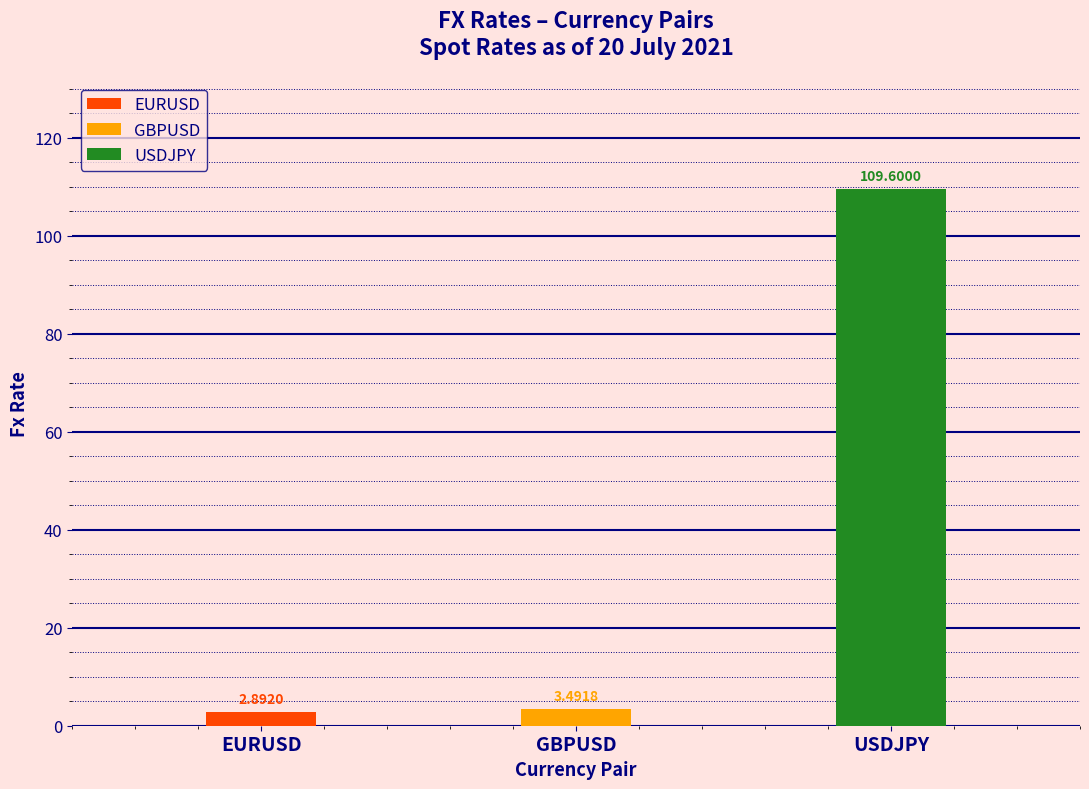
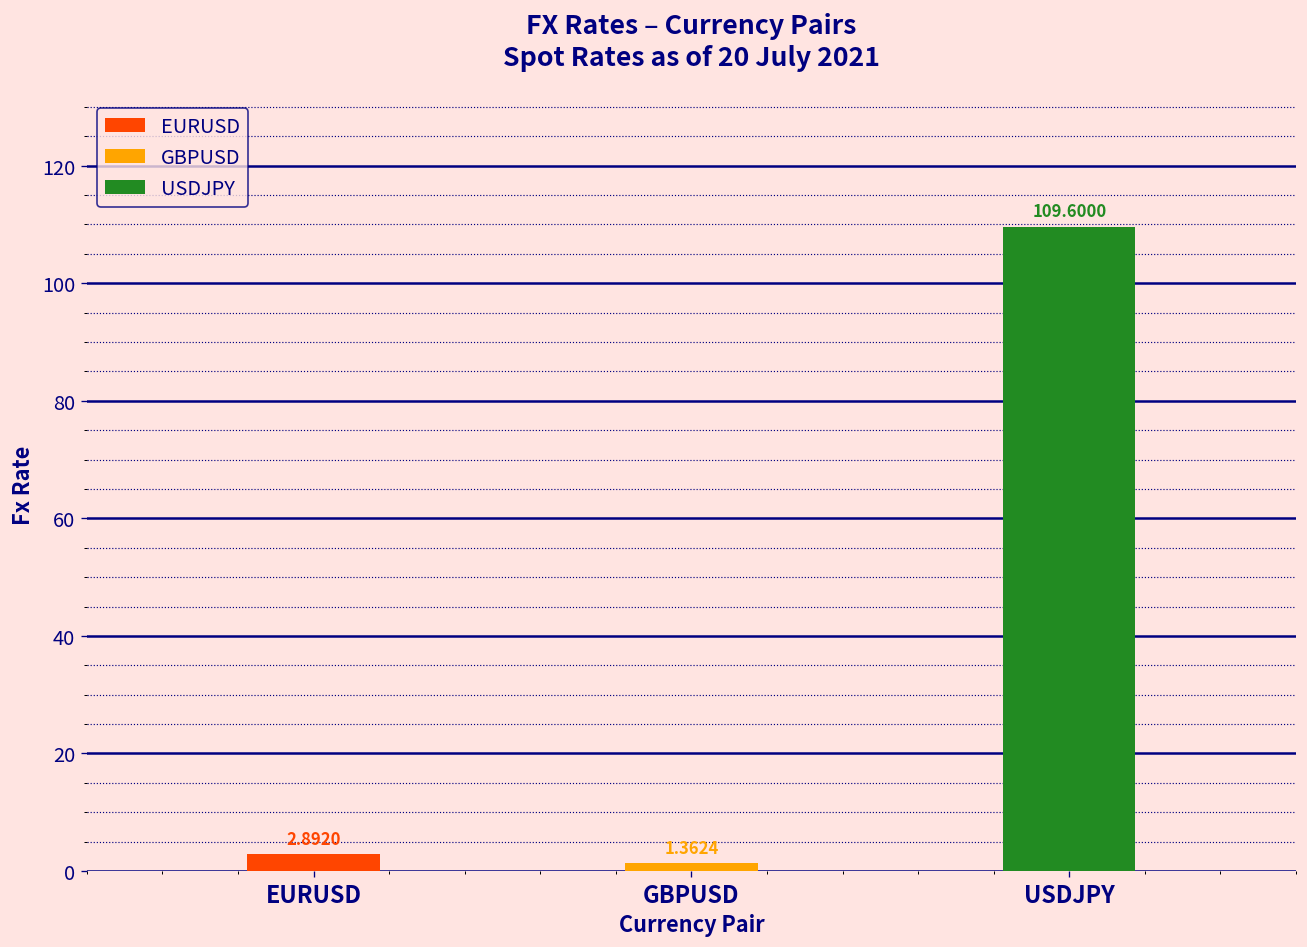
GBPUSD: 3.4918 -> 1.3624
